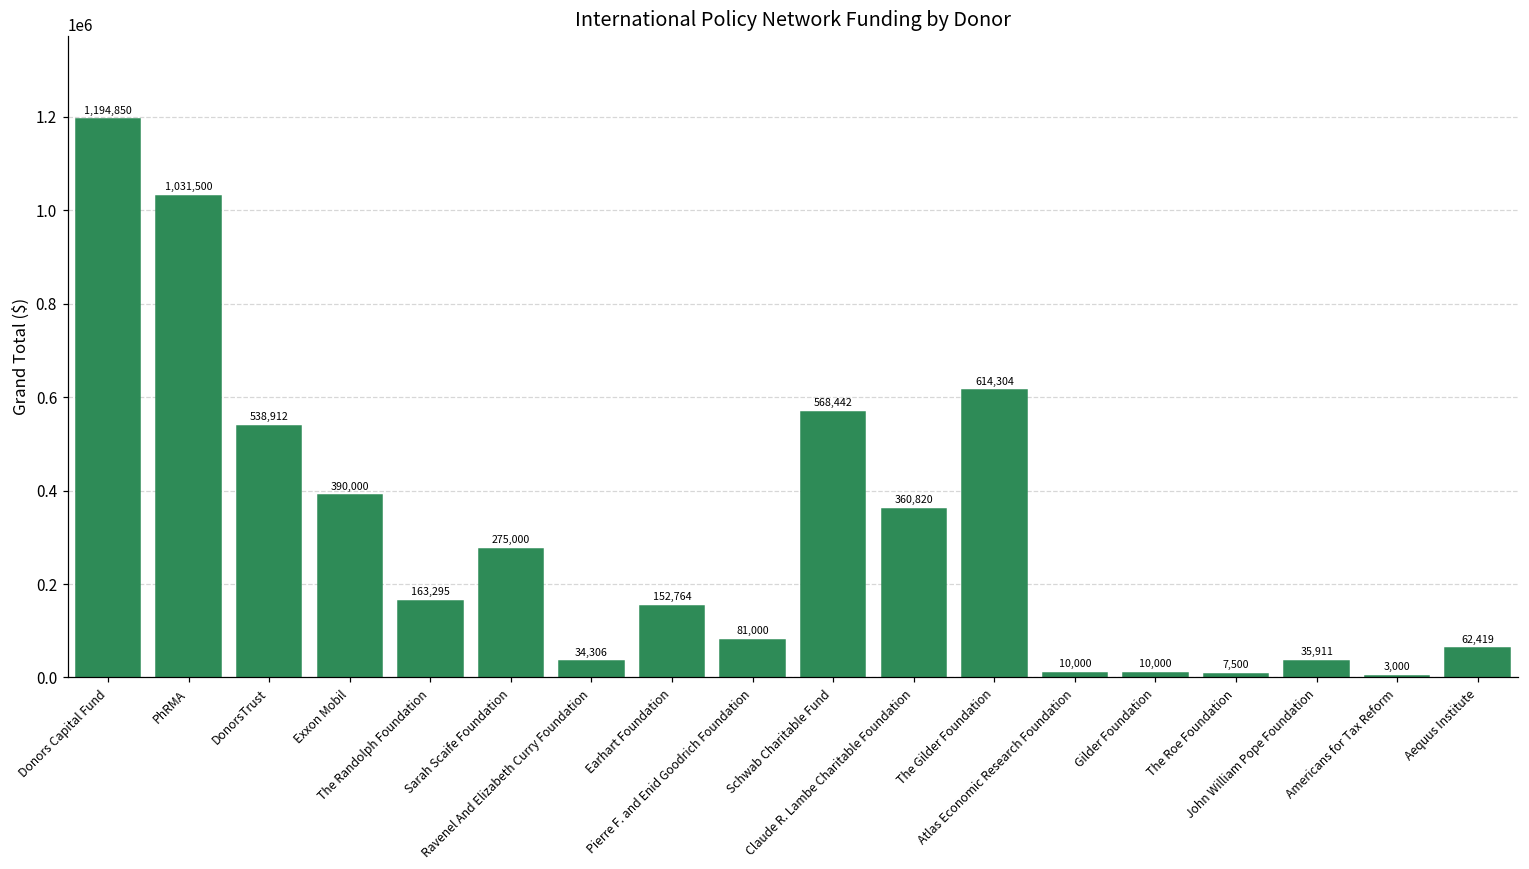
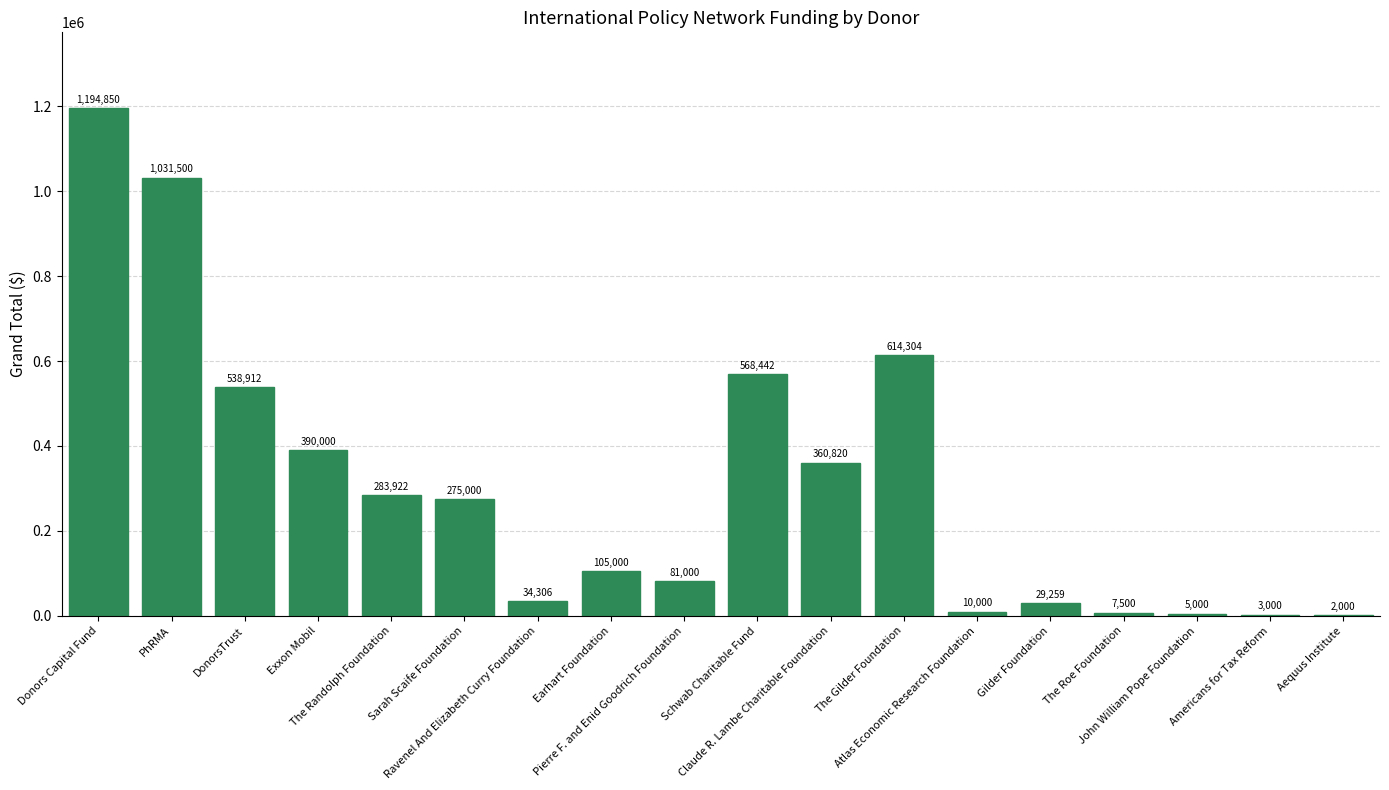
The Randolph Foundation: 163,295 -> 283,922
Earhart Foundation: 152,764 -> 105,000
Gilder Foundation: 10,000 -> 29,259
John William Pope Foundation: 35,911 -> 5,000
Aequus Institute: 62,419 -> 2,000
